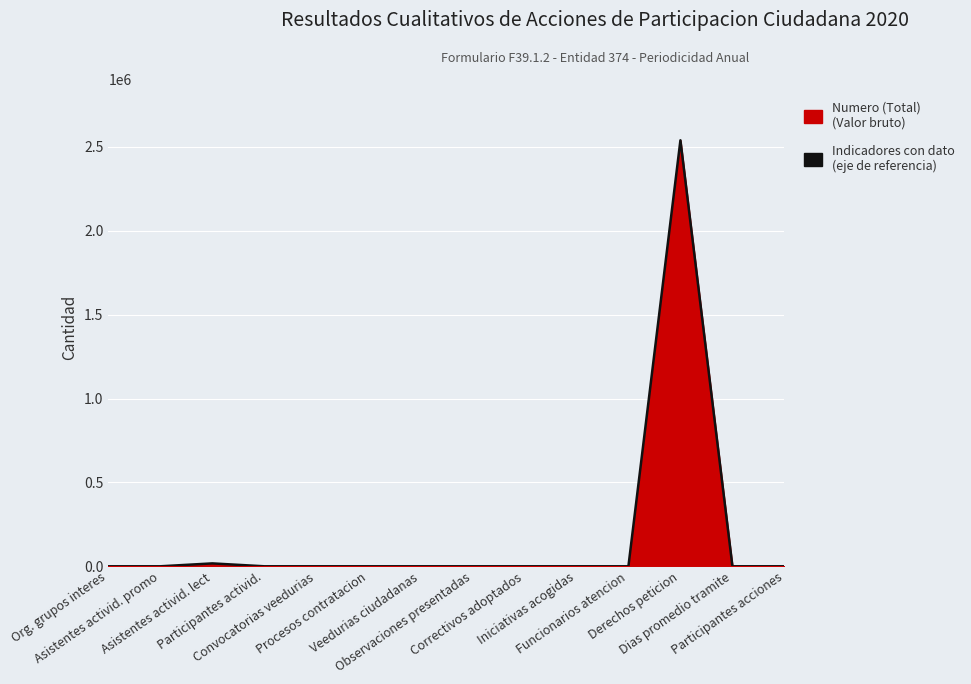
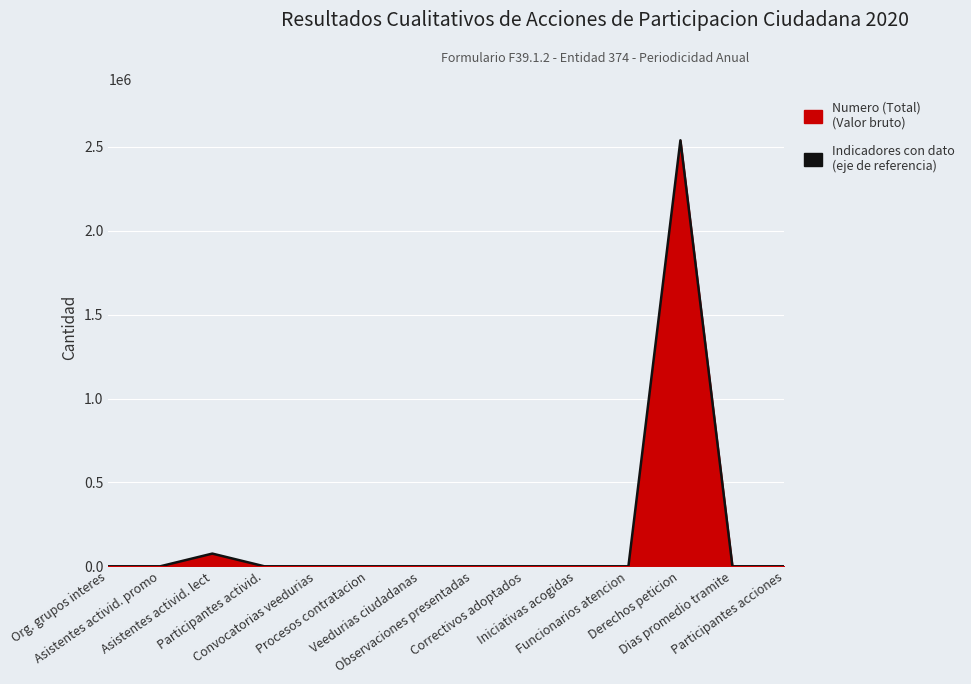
Asistentes activid. lect: 20000 -> 80000
